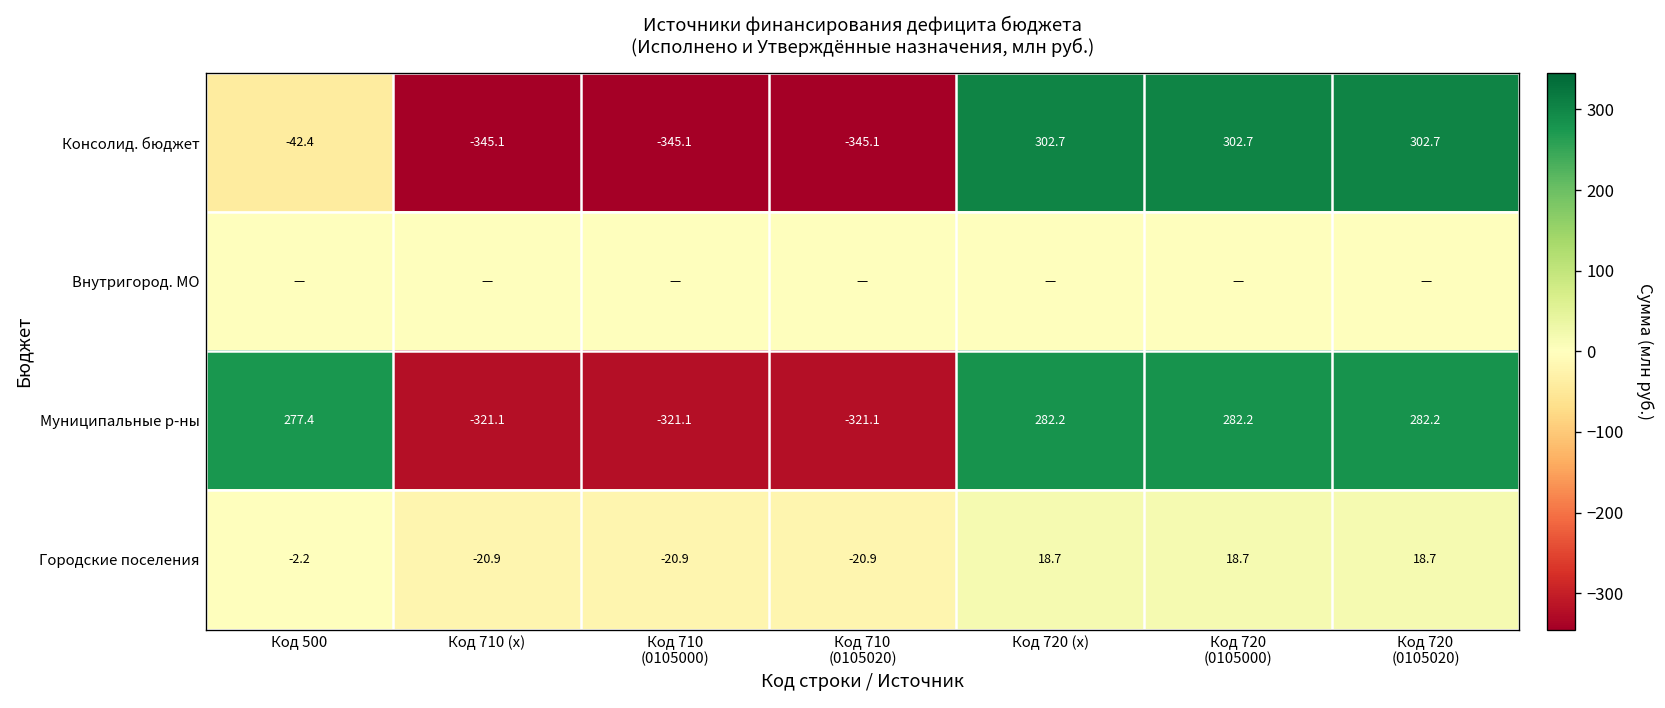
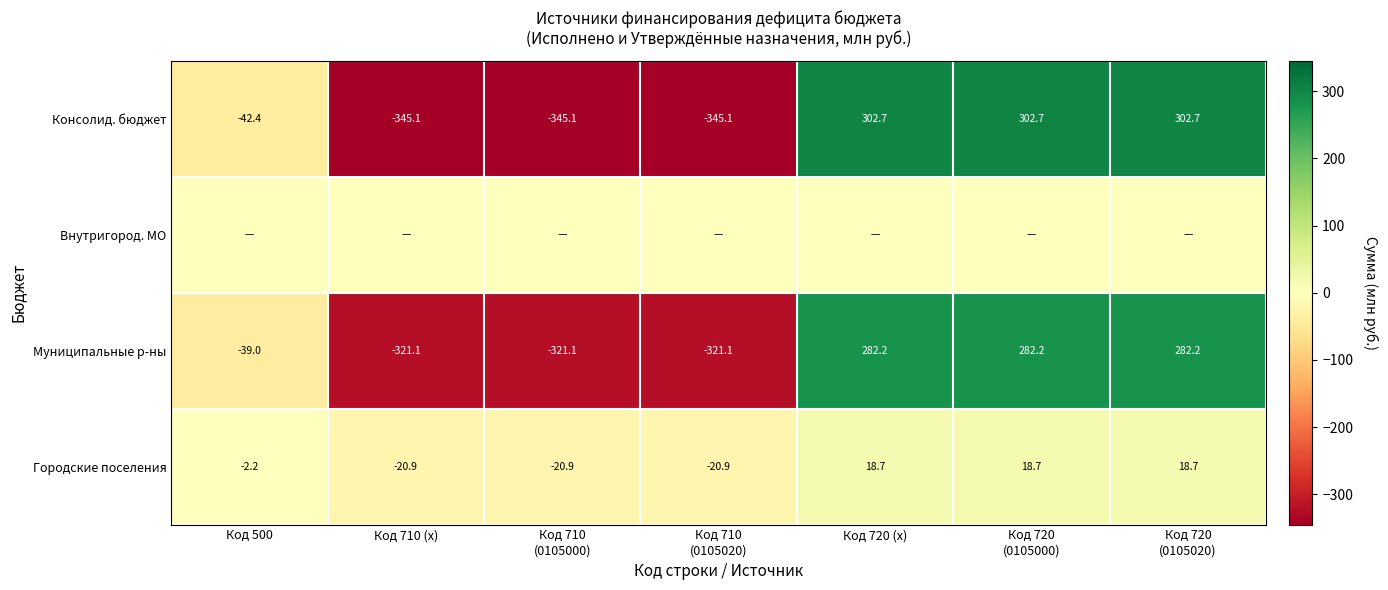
Муниципальные р-ны, Код 500: 277.4 -> -39.0
